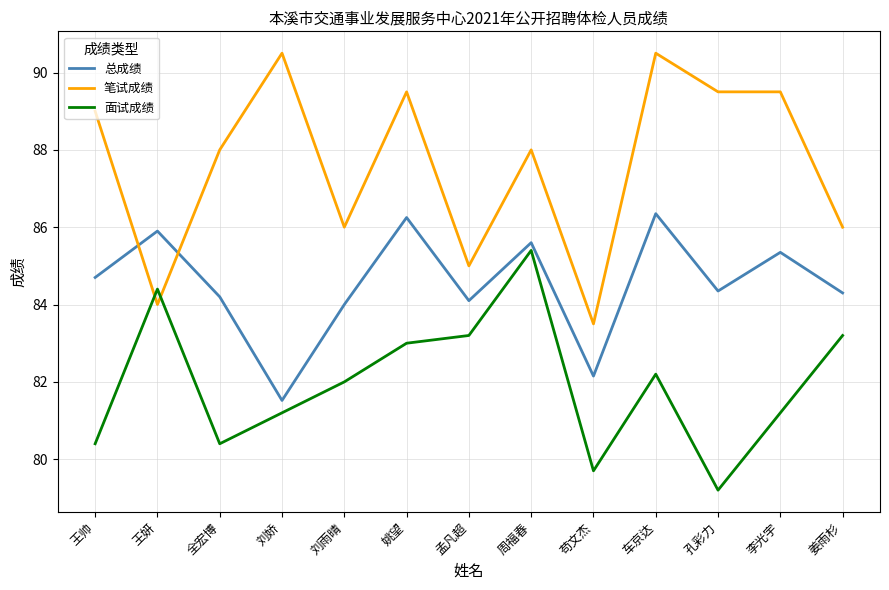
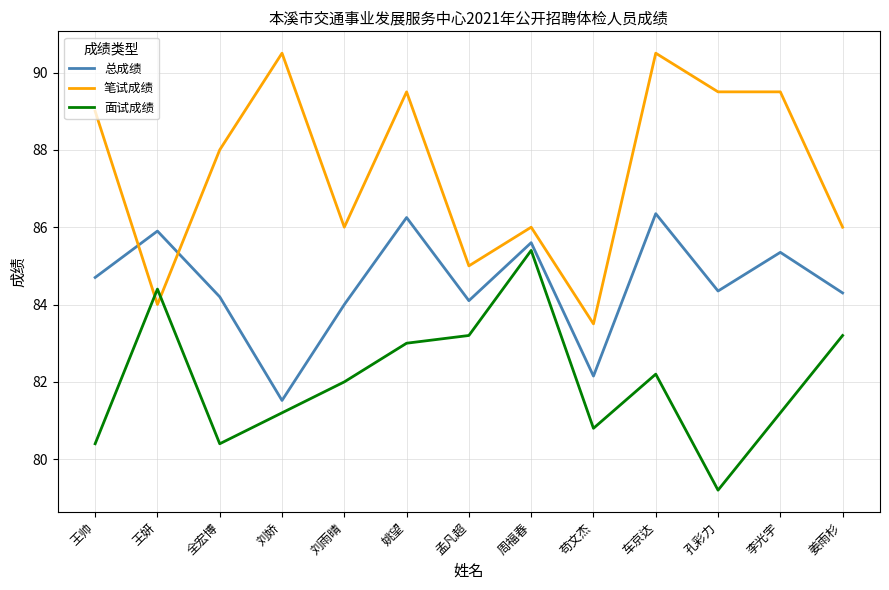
笔试成绩, 周福春: 88 -> 86
面试成绩, 苟文杰: 79.7 -> 80.8
